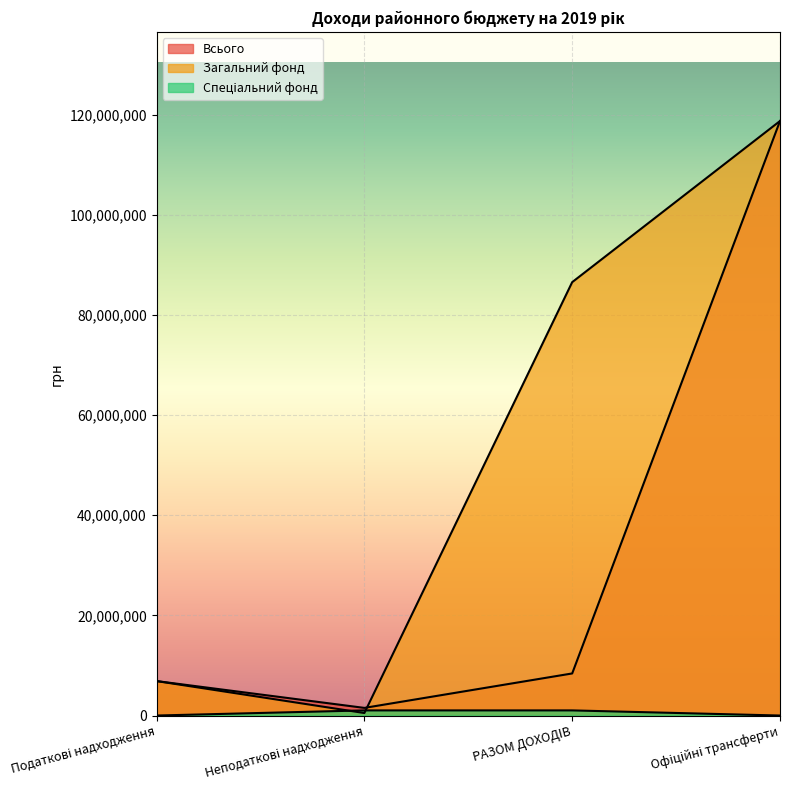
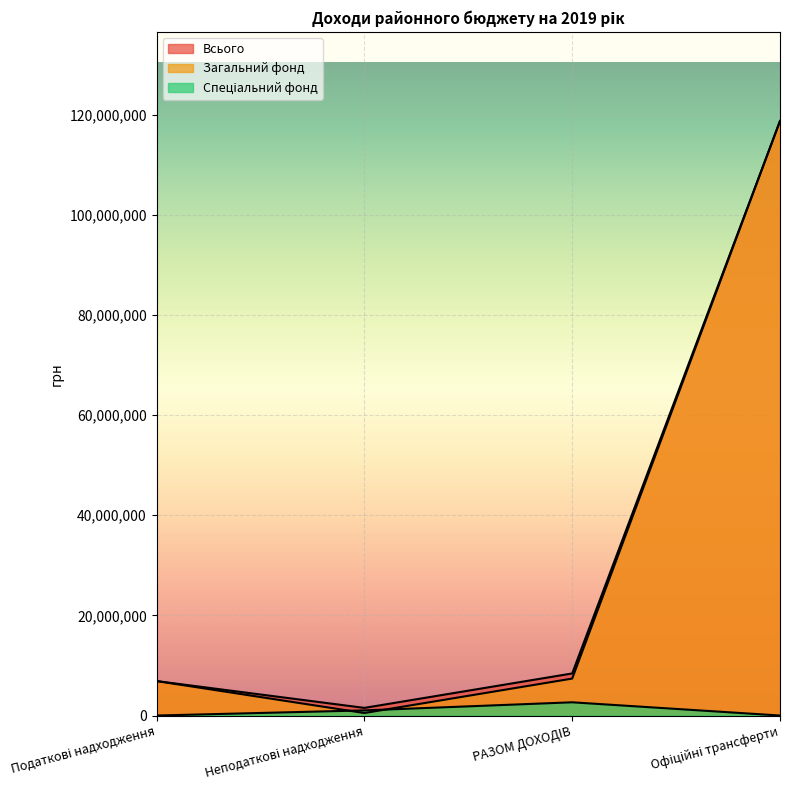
Загальний фонд, РАЗОМ ДОХОДІВ: 87,000,000 -> 7,000,000
Спеціальний фонд, РАЗОМ ДОХОДІВ: 1,000,000 -> 3,000,000
